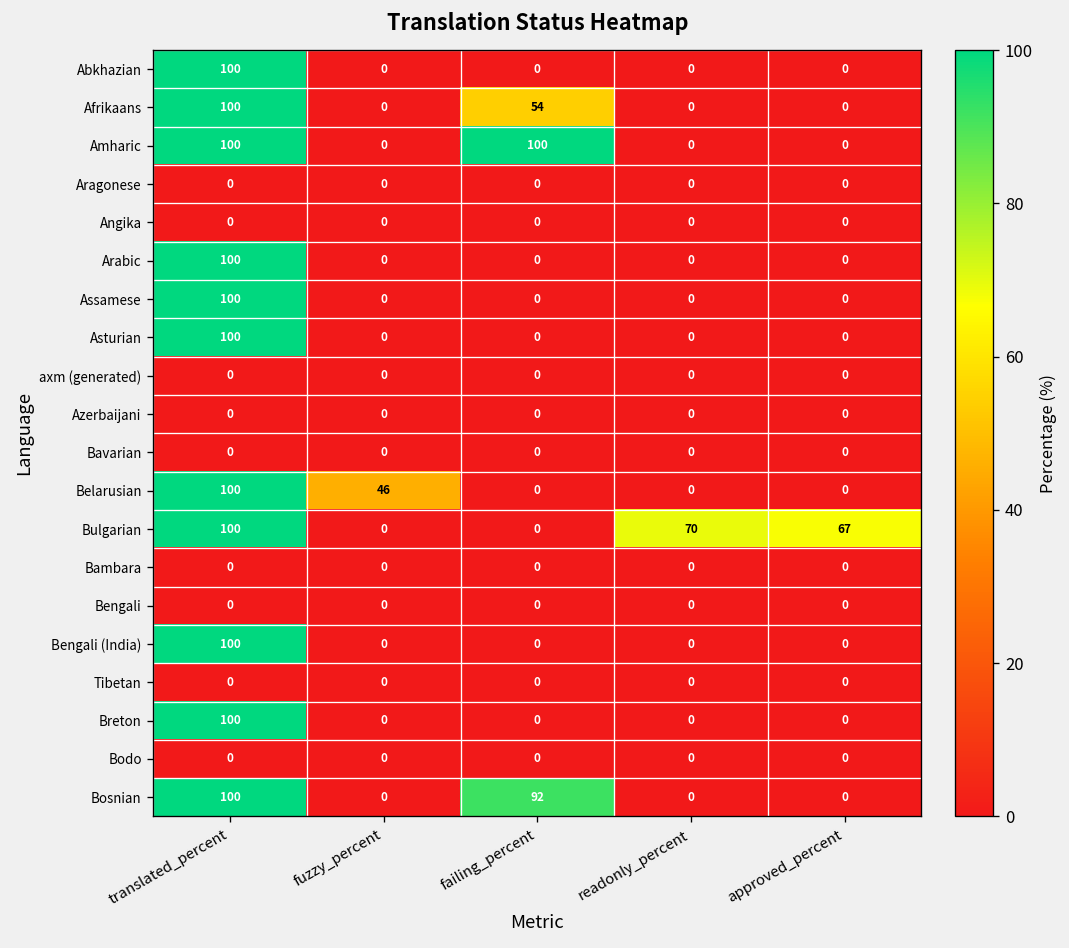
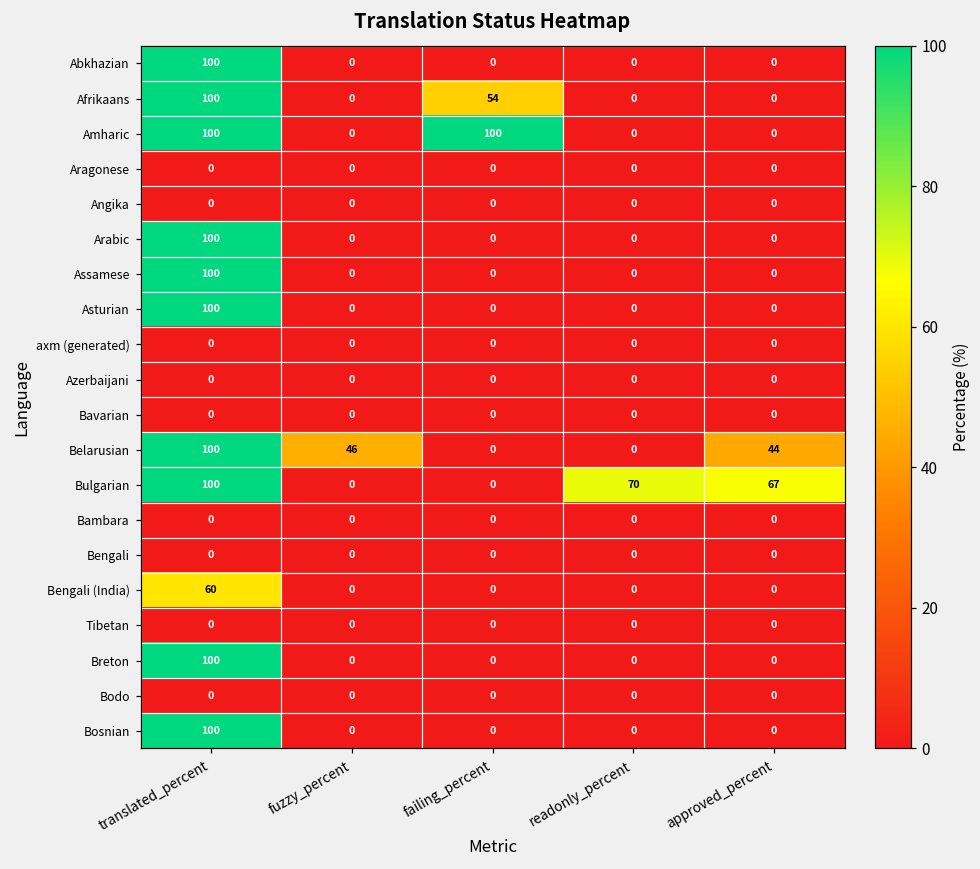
Belarusian, approved_percent: 0 -> 44
Bengali (India), translated_percent: 100 -> 60
Bosnian, failing_percent: 92 -> 0
